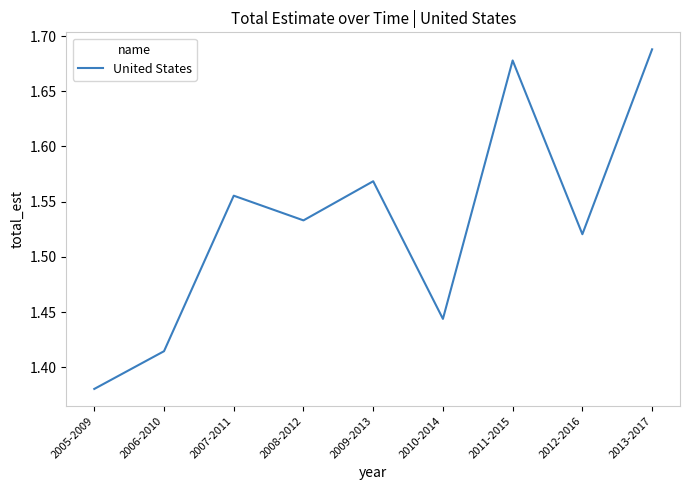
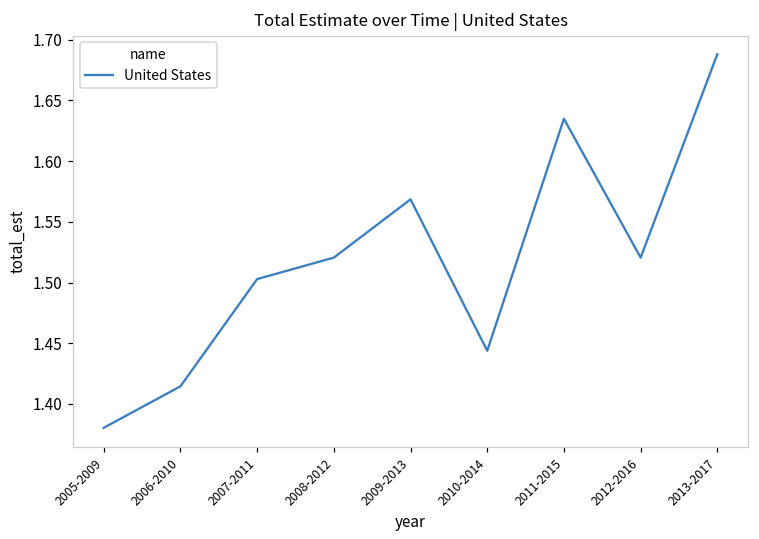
2007-2011: 1.555 -> 1.503
2008-2012: 1.533 -> 1.521
2011-2015: 1.678 -> 1.635
